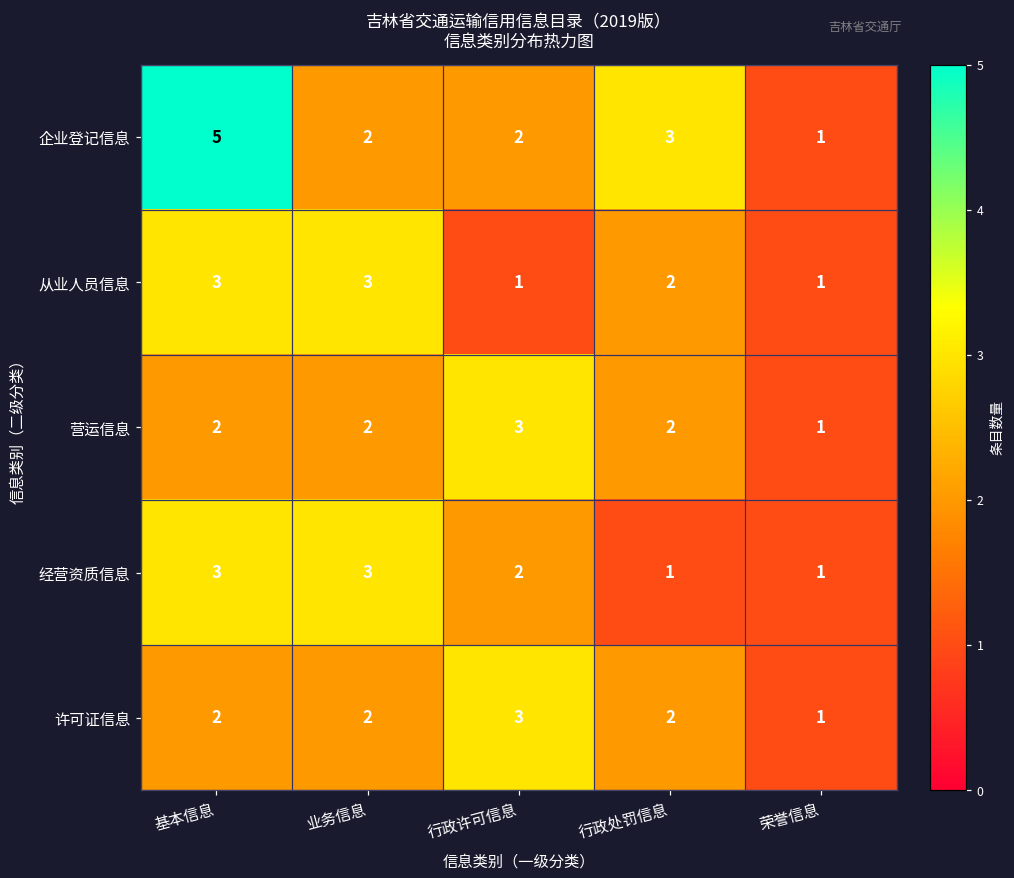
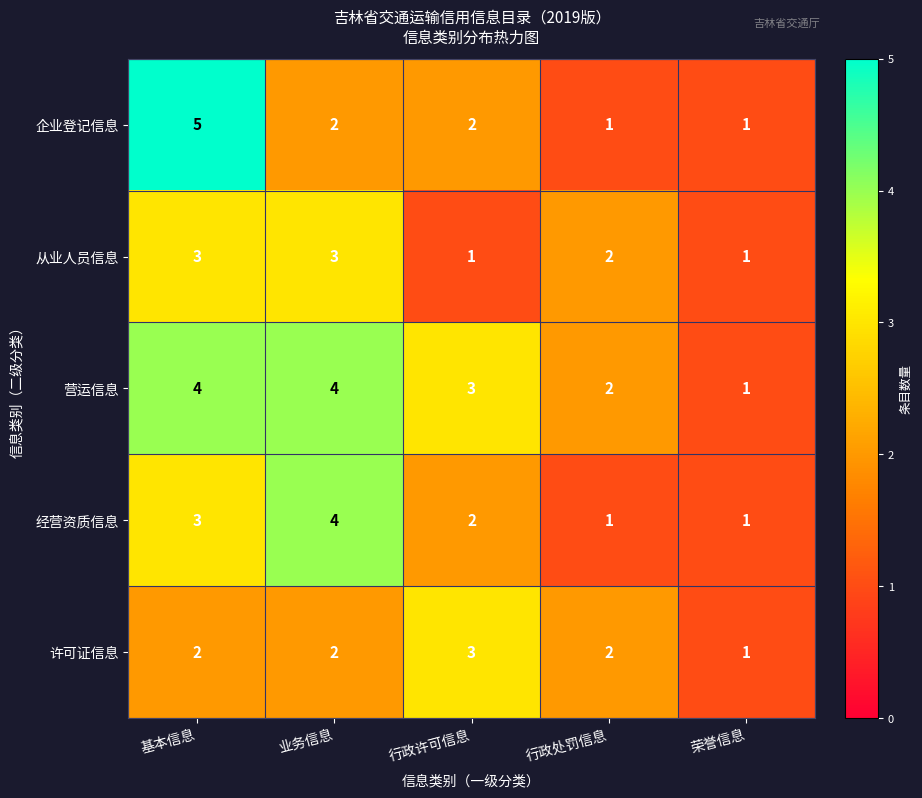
企业登记信息, 行政处罚信息: 3 -> 1
营运信息, 基本信息: 2 -> 4
营运信息, 业务信息: 2 -> 4
经营资质信息, 业务信息: 3 -> 4
